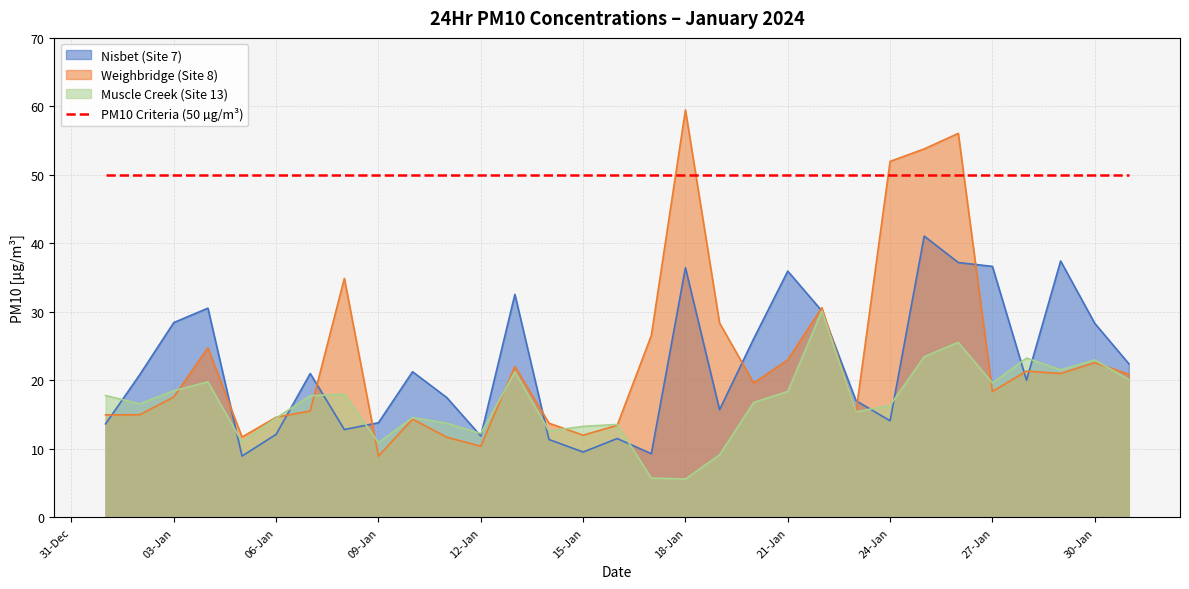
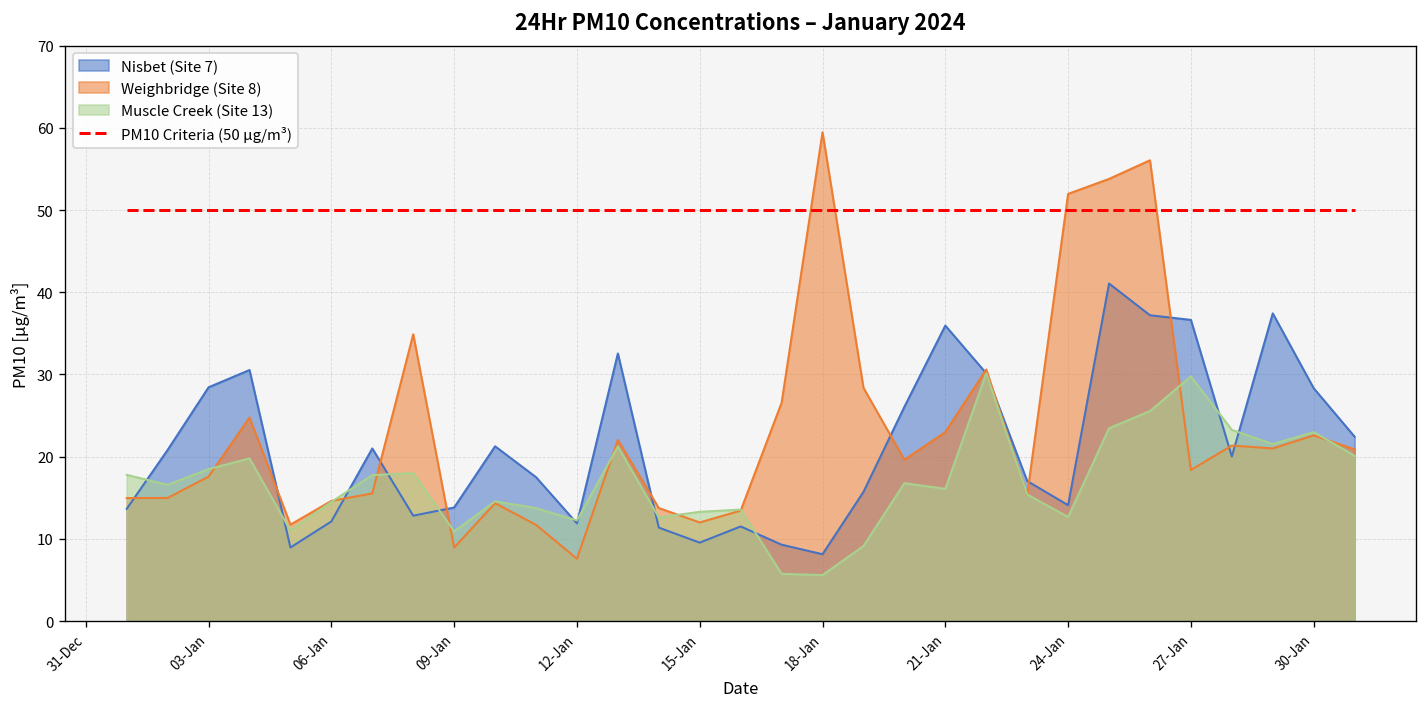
Weighbridge (Site 8), 12-Jan: 10 -> 8
Nisbet (Site 7), 18-Jan: 36 -> 8
Muscle Creek (Site 13), 21-Jan: 18 -> 16
Muscle Creek (Site 13), 24-Jan: 16 -> 13
Muscle Creek (Site 13), 27-Jan: 20 -> 30
